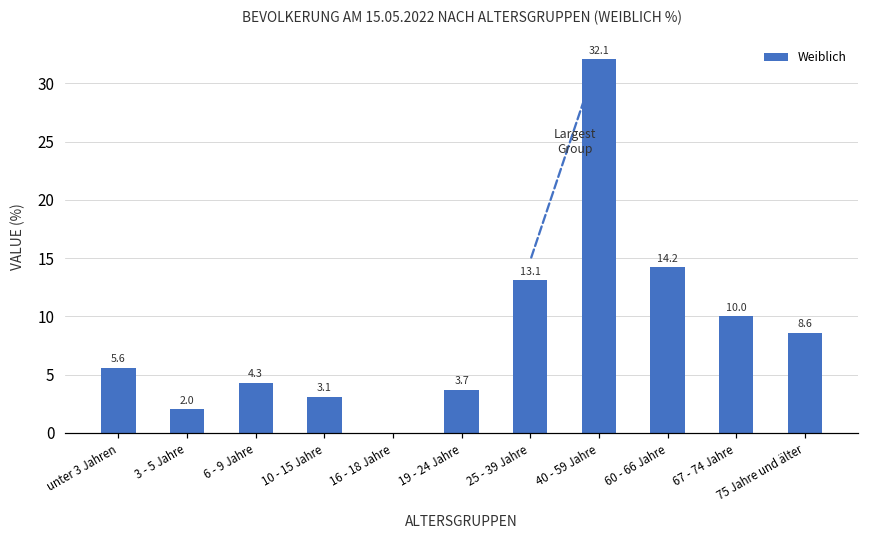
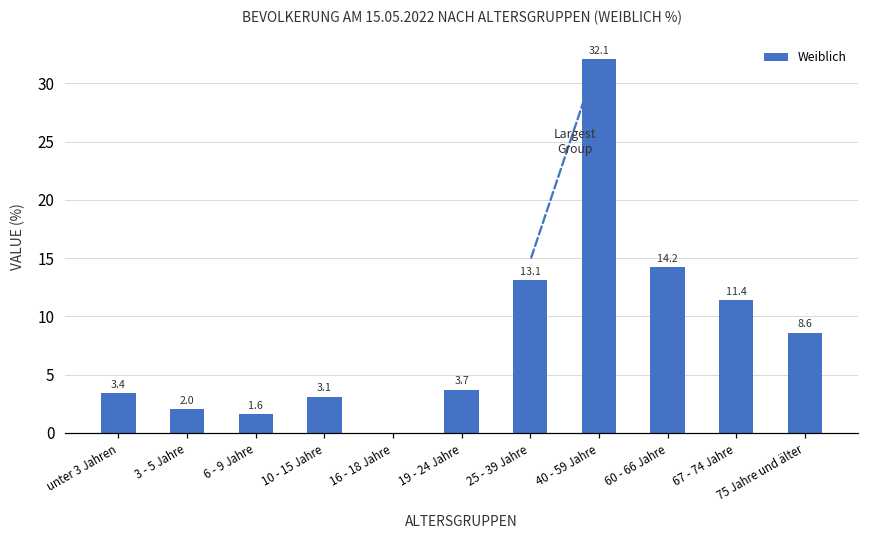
unter 3 Jahren: 5.6 -> 3.4
6 - 9 Jahre: 4.3 -> 1.6
67 - 74 Jahre: 10.0 -> 11.4
